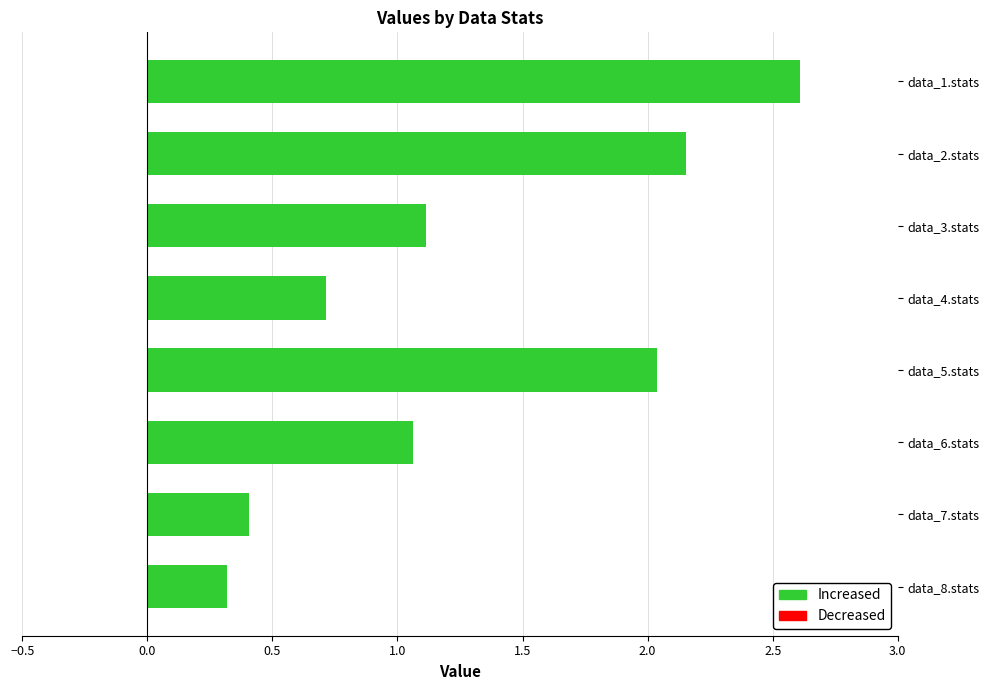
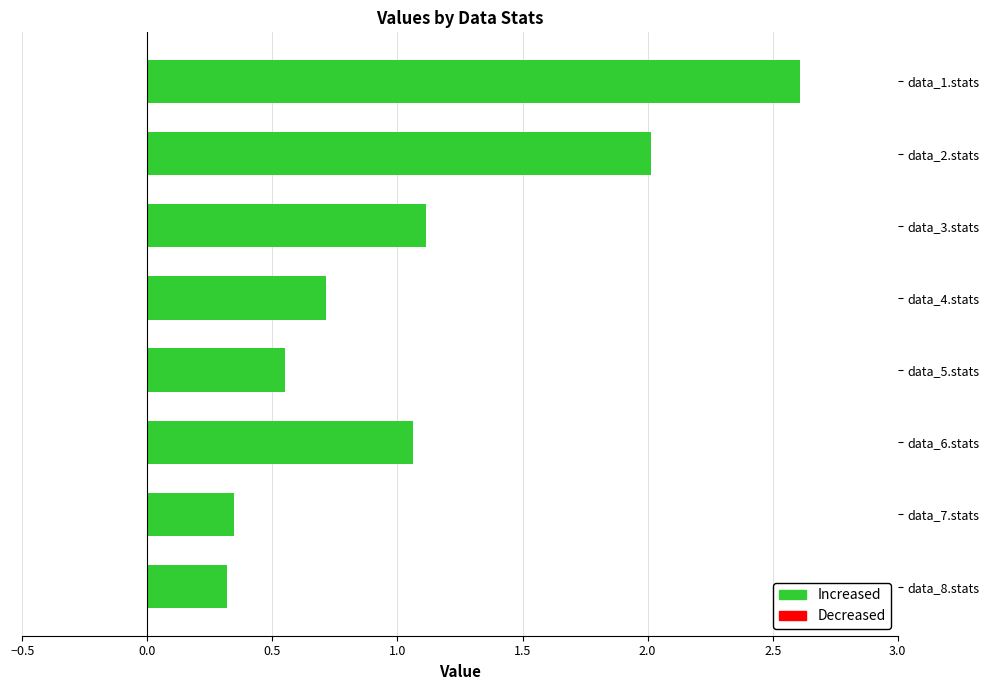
data_2.stats: 2.15 -> 2.01
data_5.stats: 2.04 -> 0.55
data_7.stats: 0.41 -> 0.35
